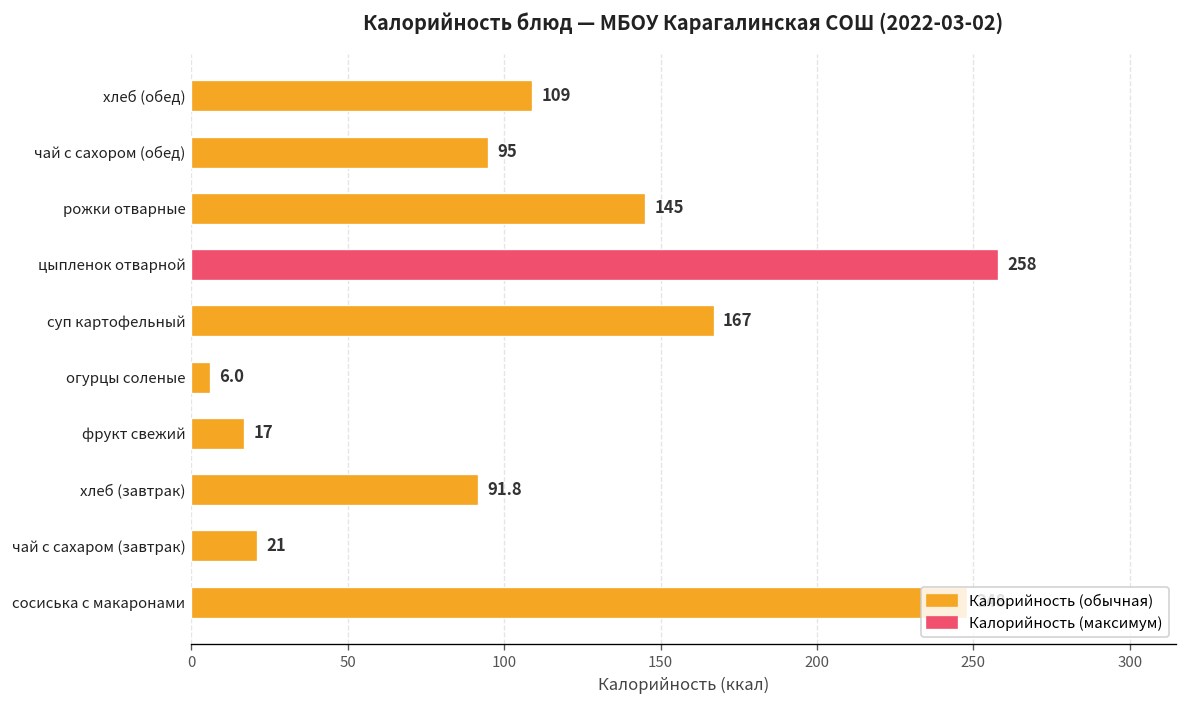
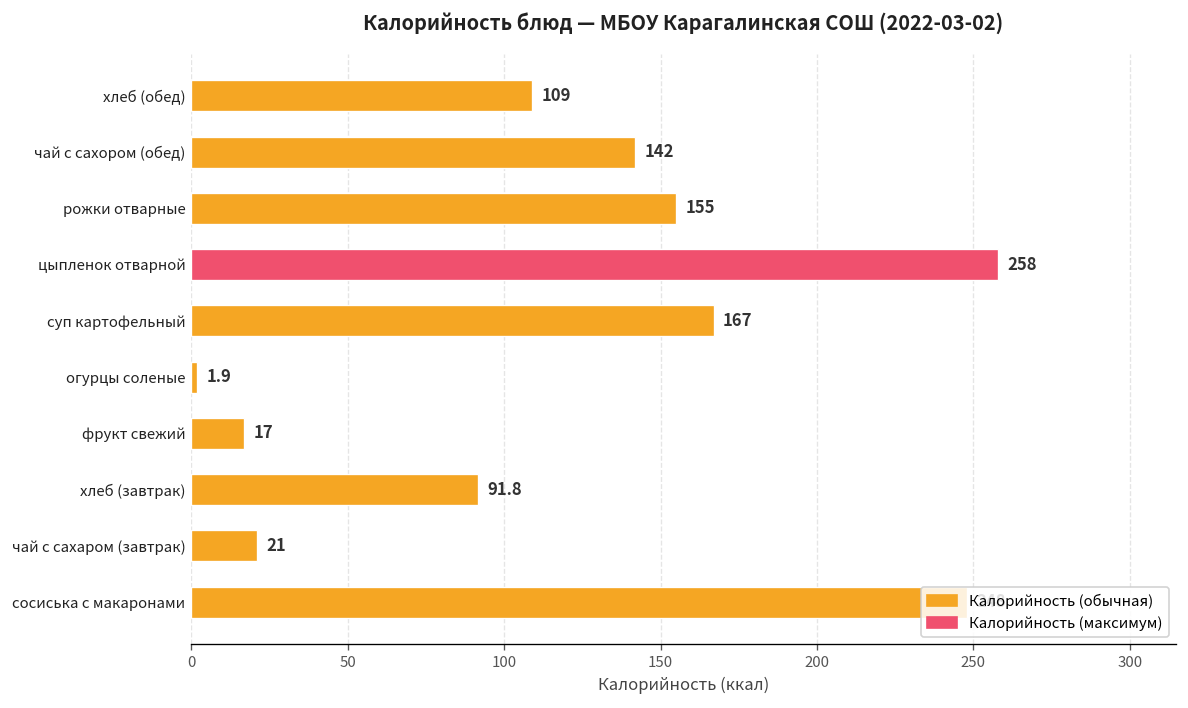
чай с сахором (обед): 95 -> 142
рожки отварные: 145 -> 155
огурцы соленые: 6.0 -> 1.9
